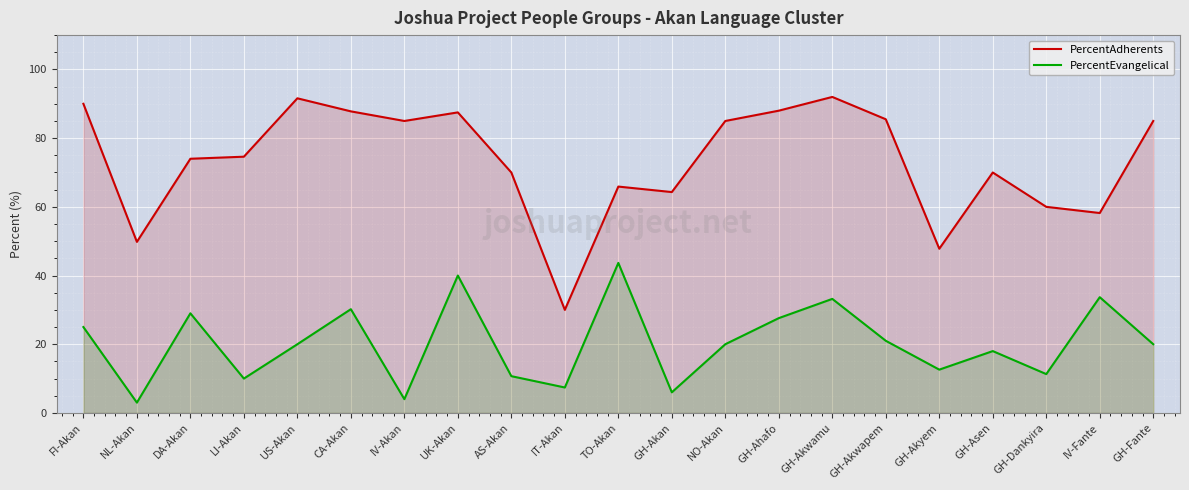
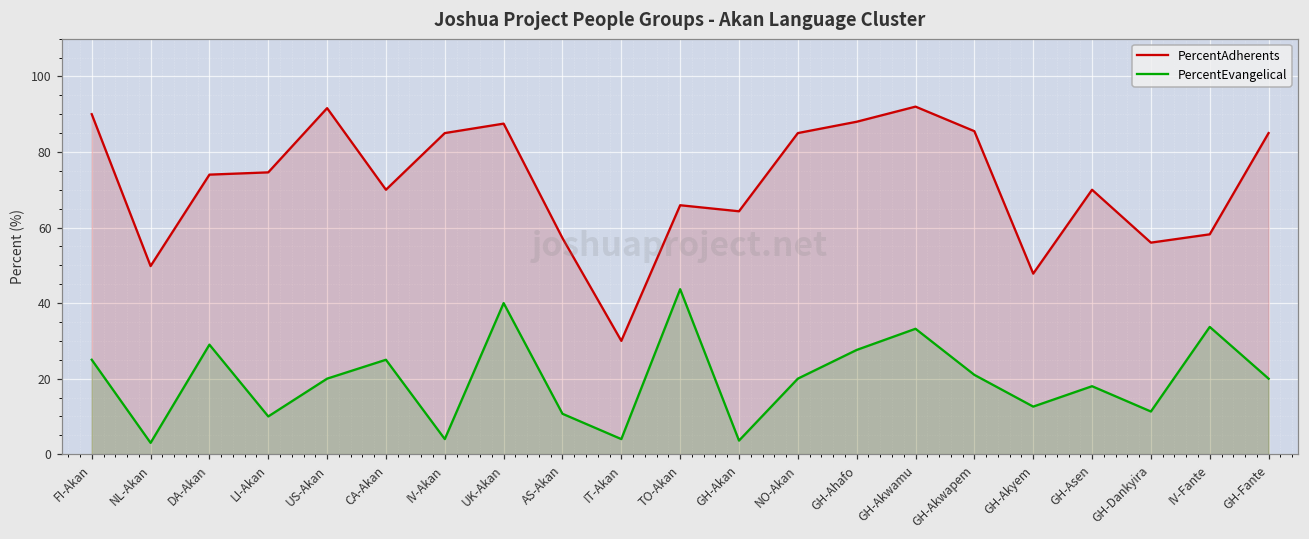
PercentAdherents, CA-Akan: 88 -> 70
PercentEvangelical, CA-Akan: 30 -> 25
PercentAdherents, AS-Akan: 70 -> 57
PercentEvangelical, IT-Akan: 7 -> 4
PercentEvangelical, GH-Akan: 6 -> 4
PercentAdherents, GH-Dankyira: 60 -> 56
